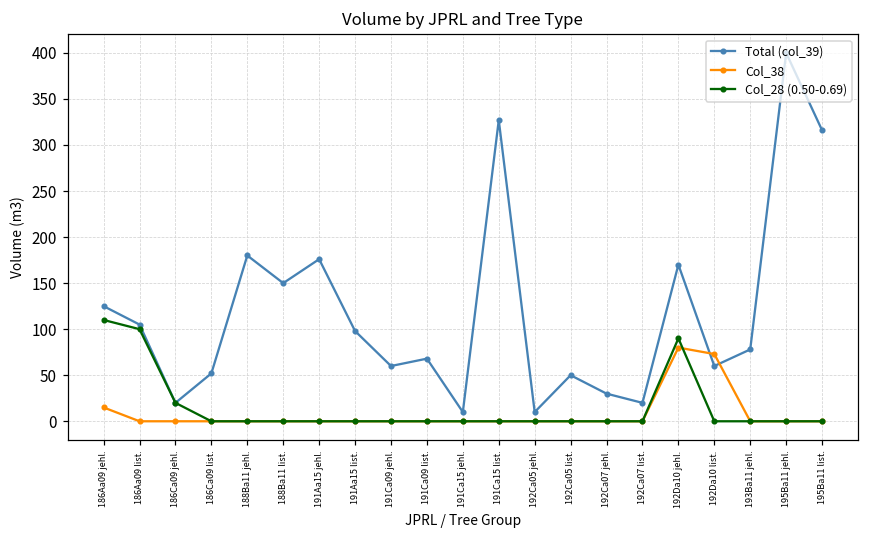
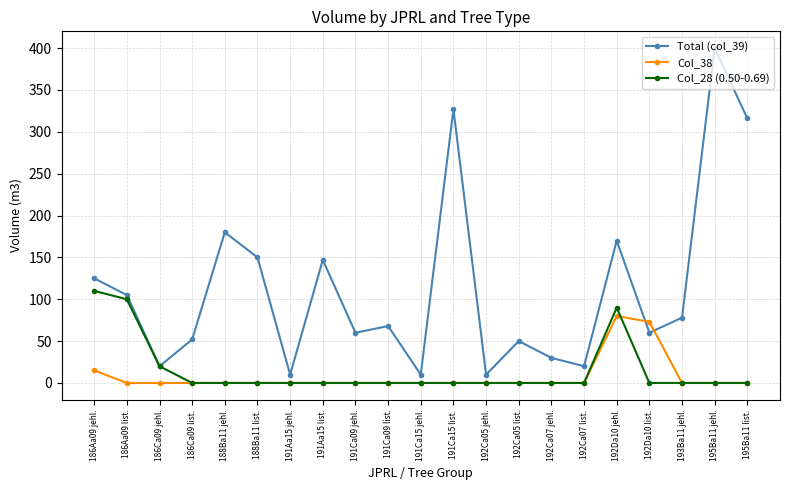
Total (col_39), 191Aa15 jehl.: 180 -> 10
Total (col_39), 191Aa15 list.: 100 -> 150
